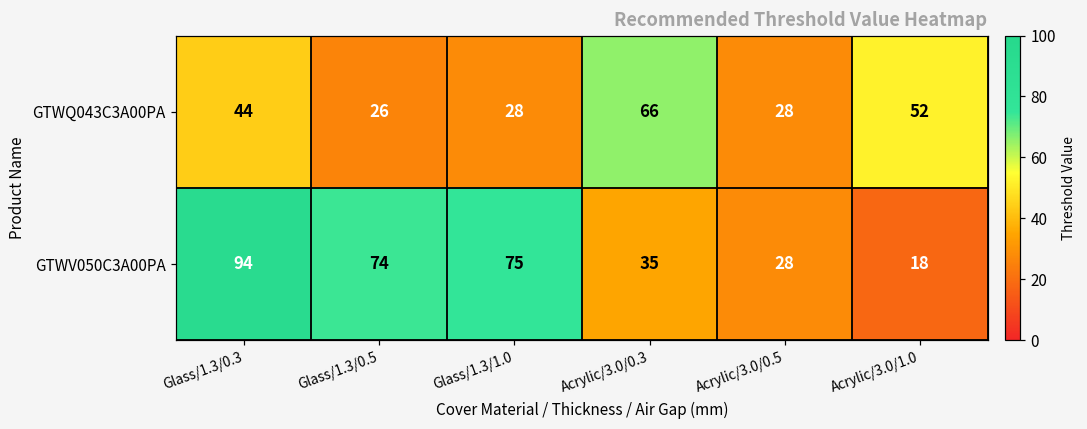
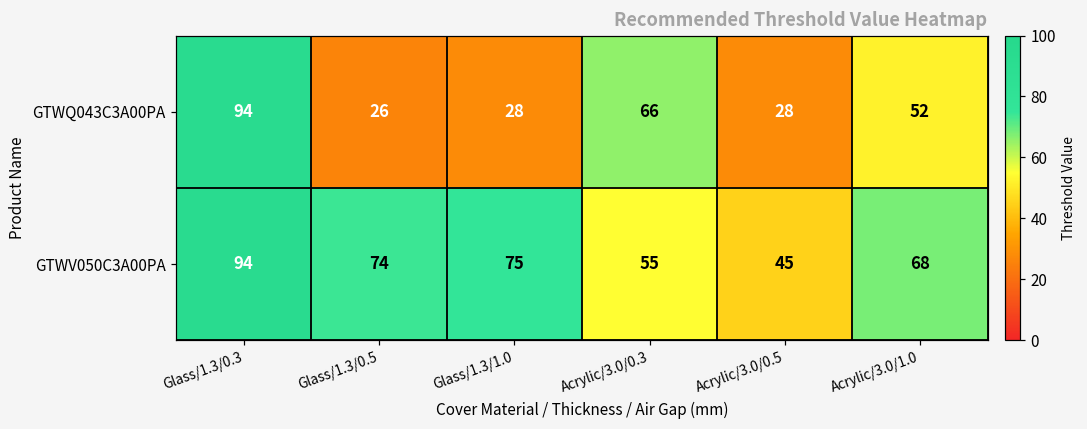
GTWQ043C3A00PA, Glass/1.3/0.3: 44 -> 94
GTWV050C3A00PA, Acrylic/3.0/0.3: 35 -> 55
GTWV050C3A00PA, Acrylic/3.0/0.5: 28 -> 45
GTWV050C3A00PA, Acrylic/3.0/1.0: 18 -> 68
